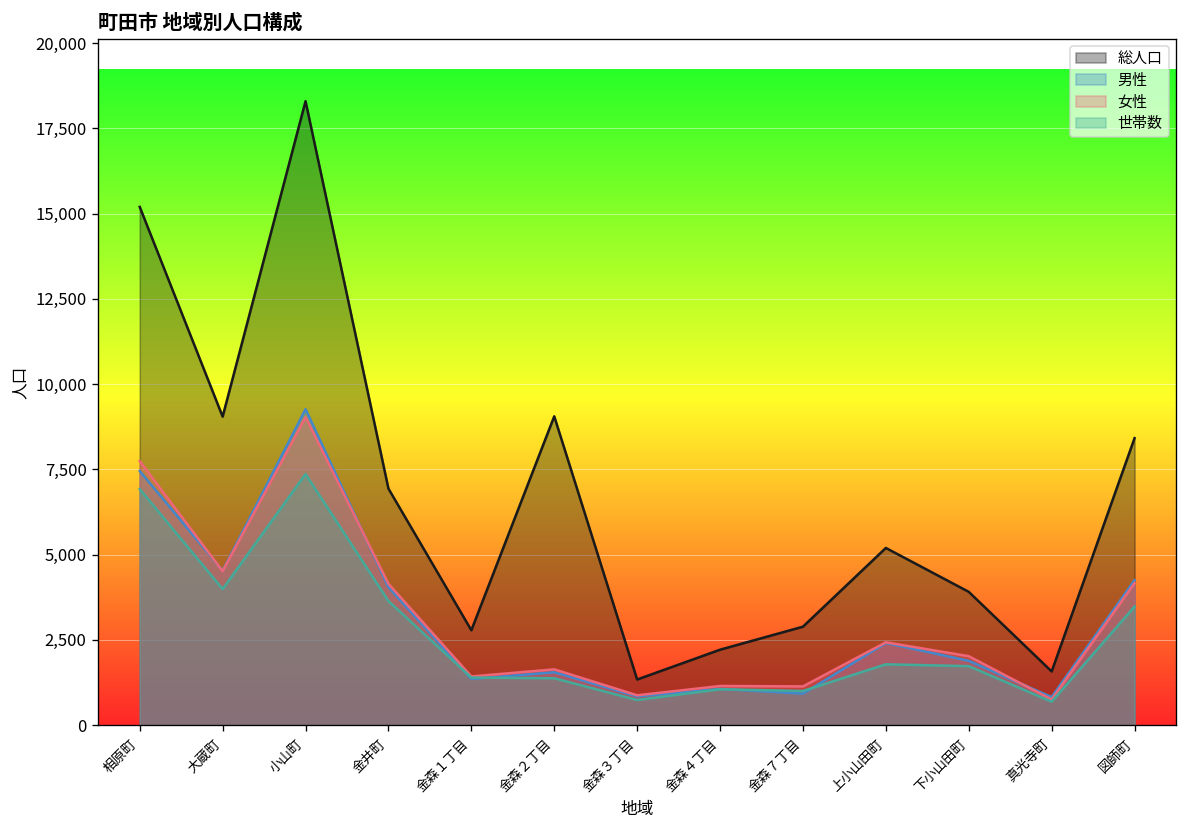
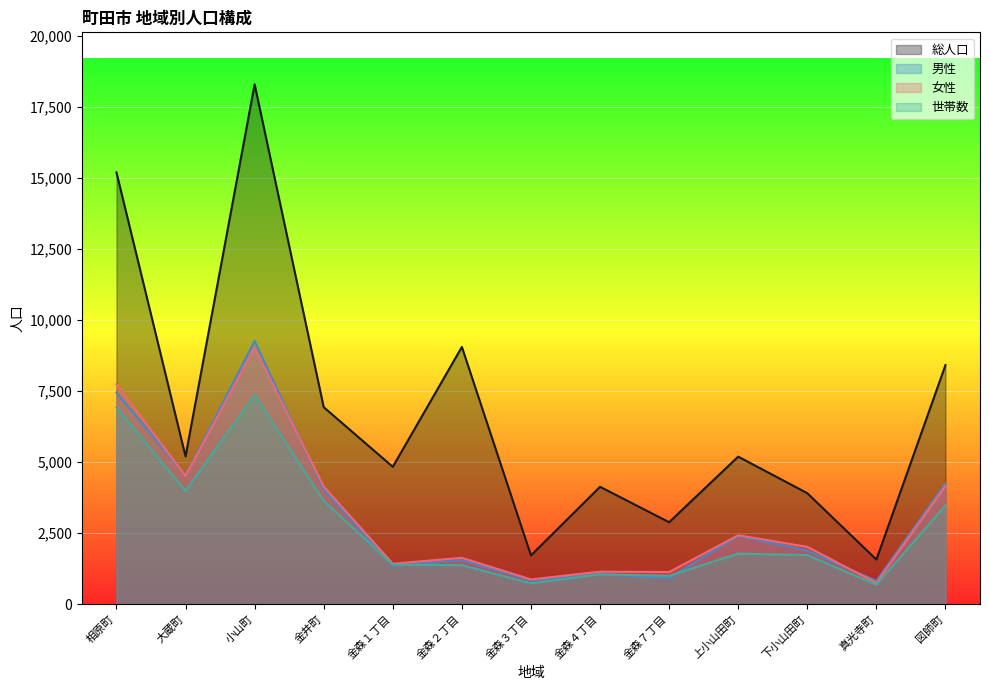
総人口, 大蔵町: 9,000 -> 5,200
総人口, 金森１丁目: 2,800 -> 4,800
総人口, 金森３丁目: 1,300 -> 1,700
総人口, 金森４丁目: 2,200 -> 4,100
